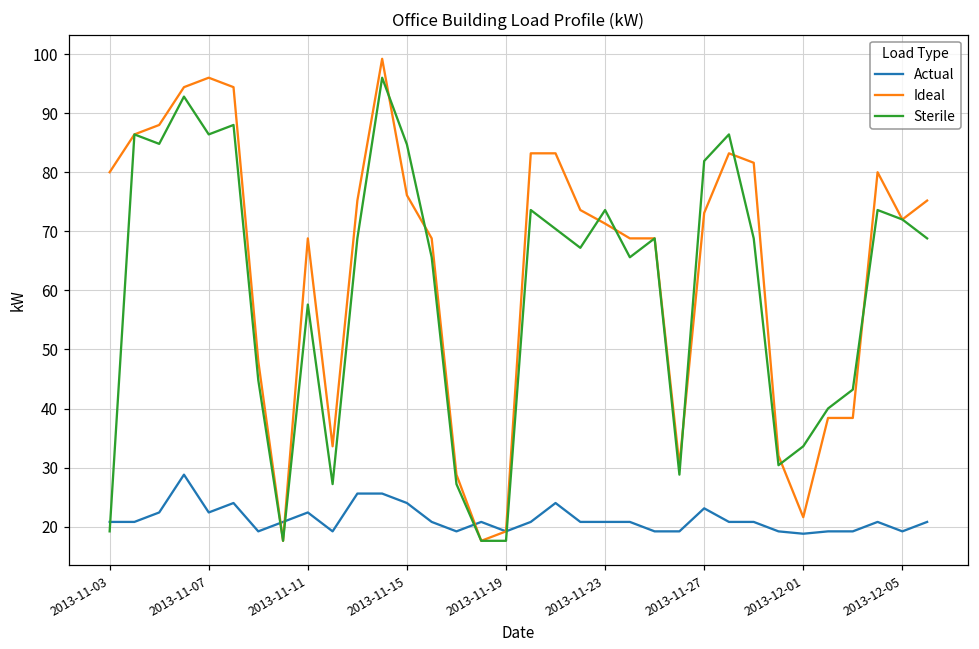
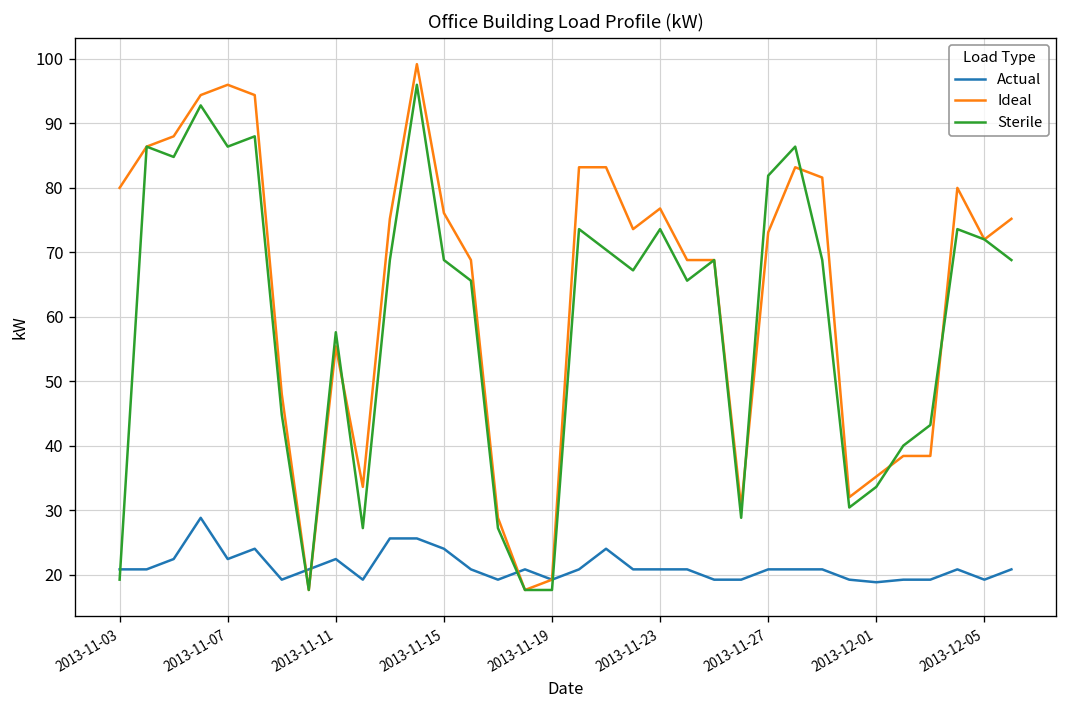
Ideal, 2013-11-11: 69 -> 55
Sterile, 2013-11-15: 85 -> 69
Ideal, 2013-11-23: 71 -> 77
Actual, 2013-11-27: 23 -> 21
Ideal, 2013-12-01: 22 -> 35
